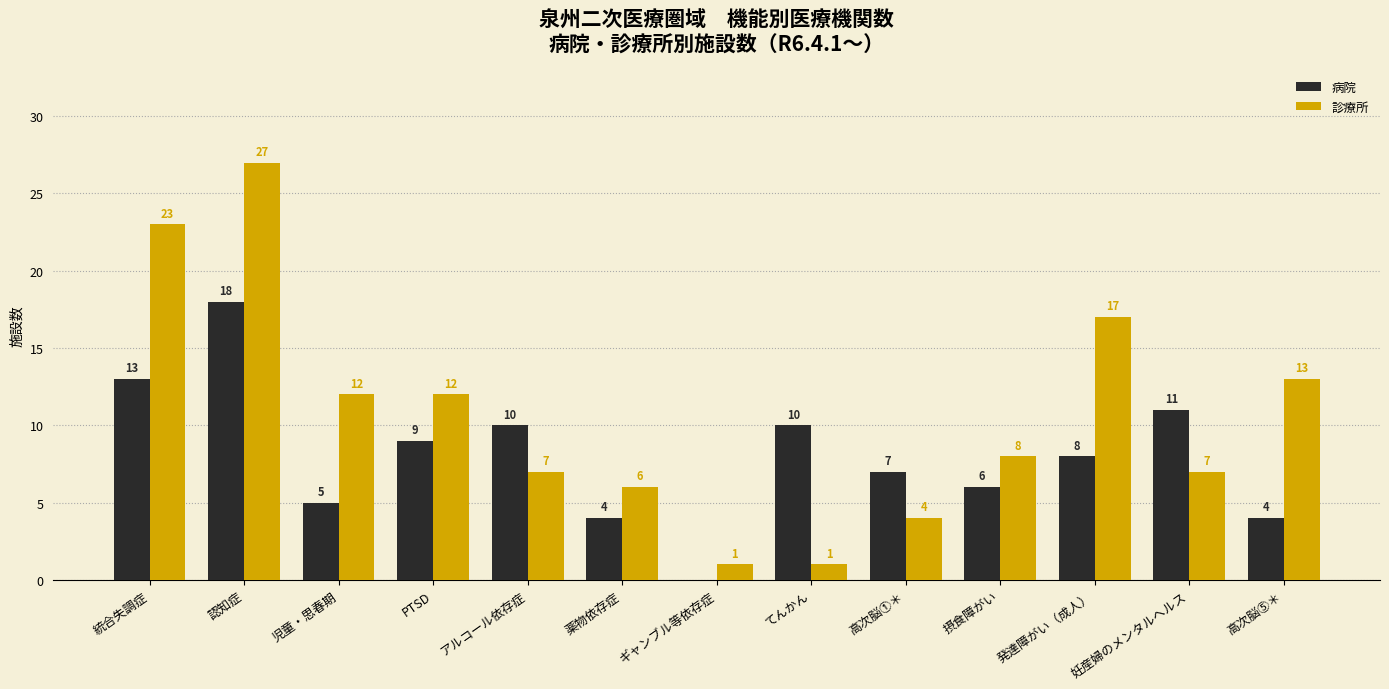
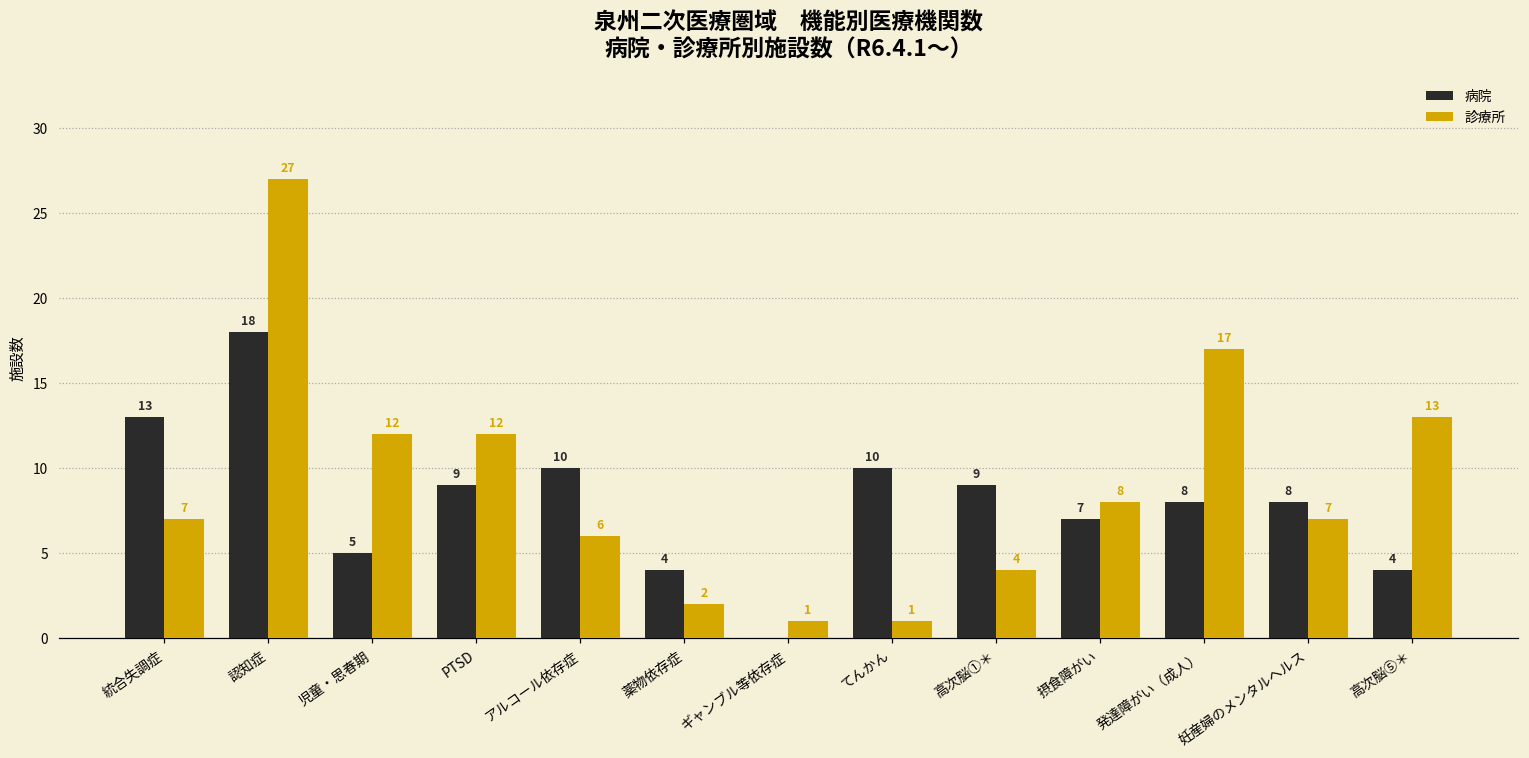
診療所, 統合失調症: 23 -> 7
診療所, アルコール依存症: 7 -> 6
診療所, 薬物依存症: 6 -> 2
病院, 高次脳①＊: 7 -> 9
病院, 摂食障がい: 6 -> 7
病院, 妊産婦のメンタルヘルス: 11 -> 8
